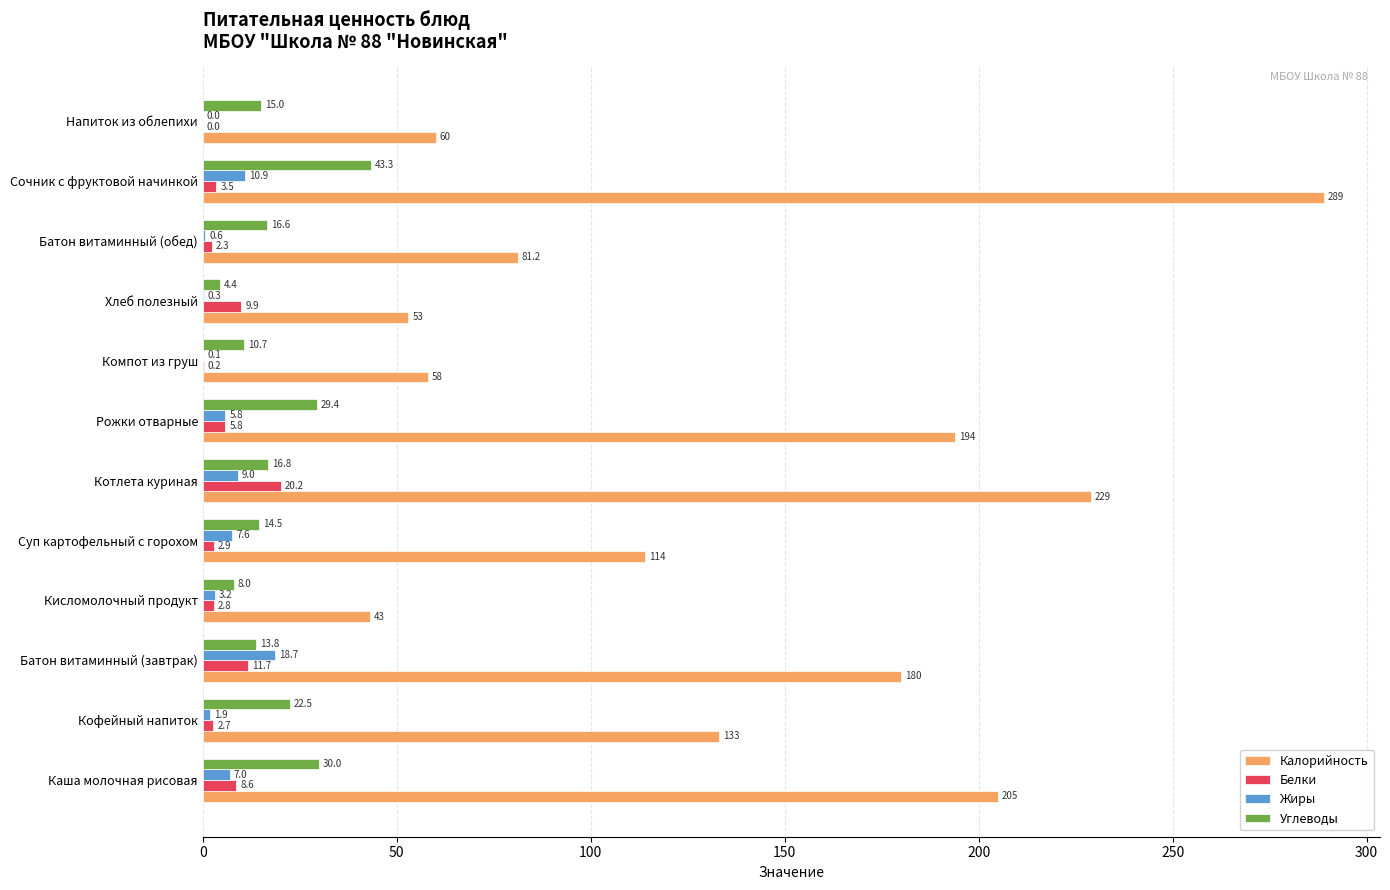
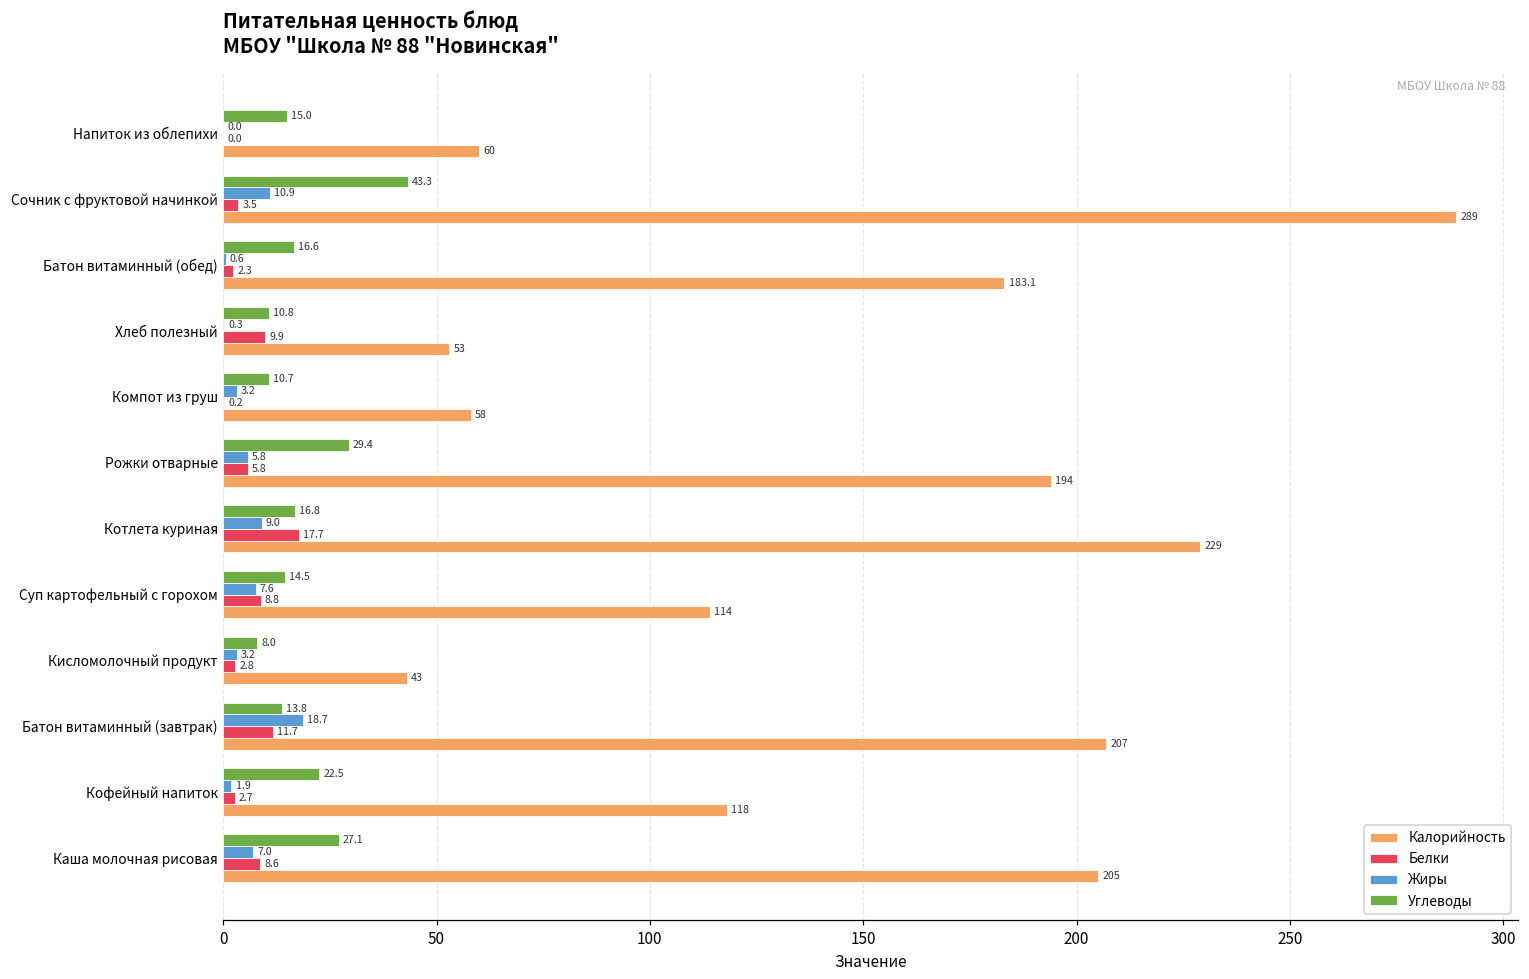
Калорийность, Батон витаминный (обед): 81.2 -> 183.1
Углеводы, Хлеб полезный: 4.4 -> 10.8
Жиры, Компот из груш: 0.1 -> 3.2
Белки, Котлета куриная: 20.2 -> 17.7
Белки, Суп картофельный с горохом: 2.9 -> 8.8
Калорийность, Батон витаминный (завтрак): 180 -> 207
Калорийность, Кофейный напиток: 133 -> 118
Углеводы, Каша молочная рисовая: 30.0 -> 27.1
